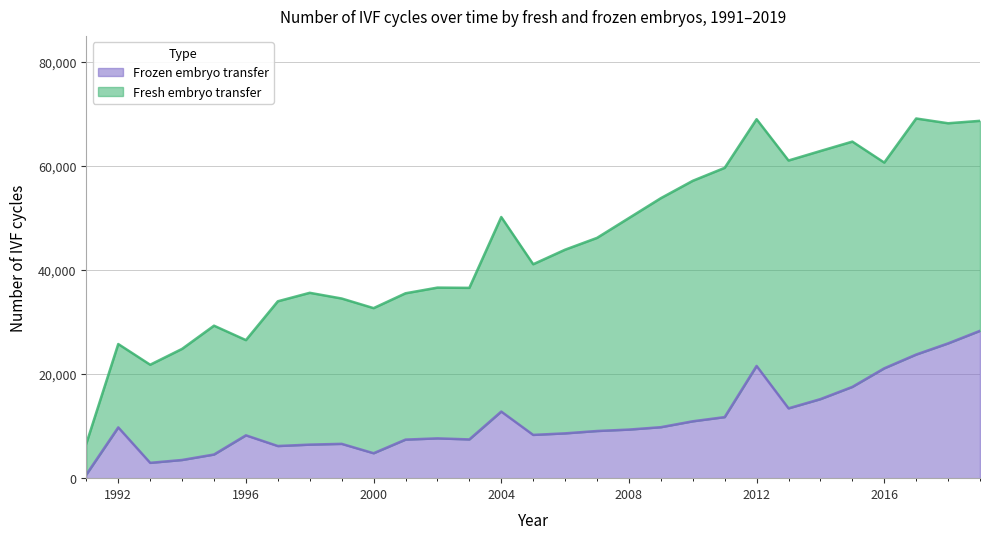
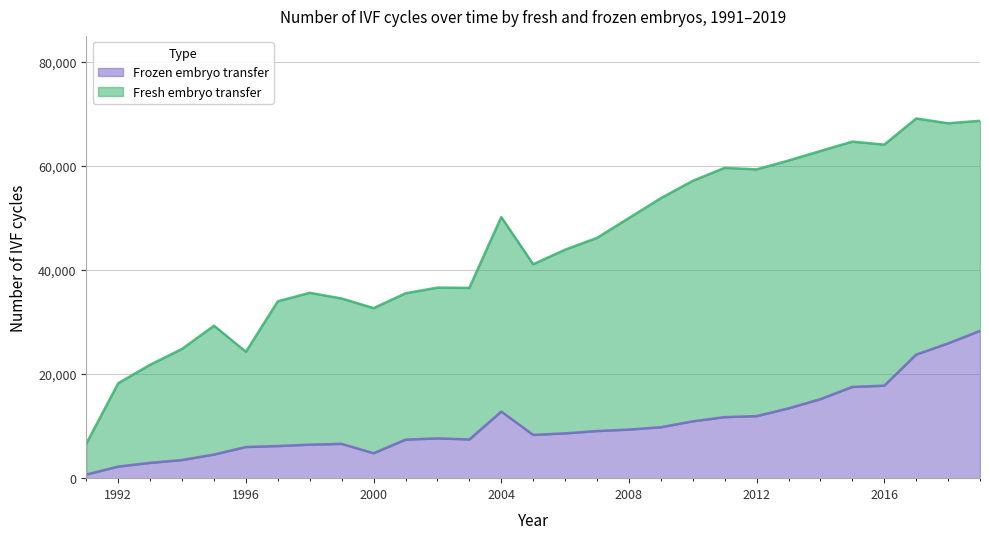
Frozen embryo transfer, 1992: 10,000 -> 2,000
Frozen embryo transfer, 1996: 8,000 -> 6,000
Frozen embryo transfer, 2012: 22,000 -> 12,000
Frozen embryo transfer, 2016: 21,000 -> 18,000
Fresh embryo transfer, 2016: 40,000 -> 46,000
